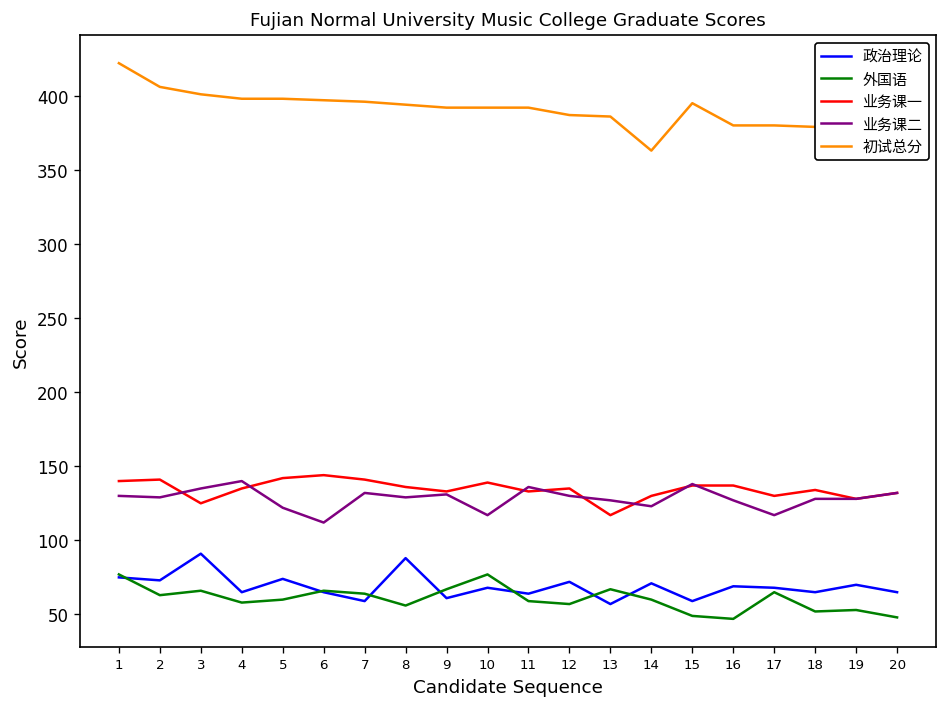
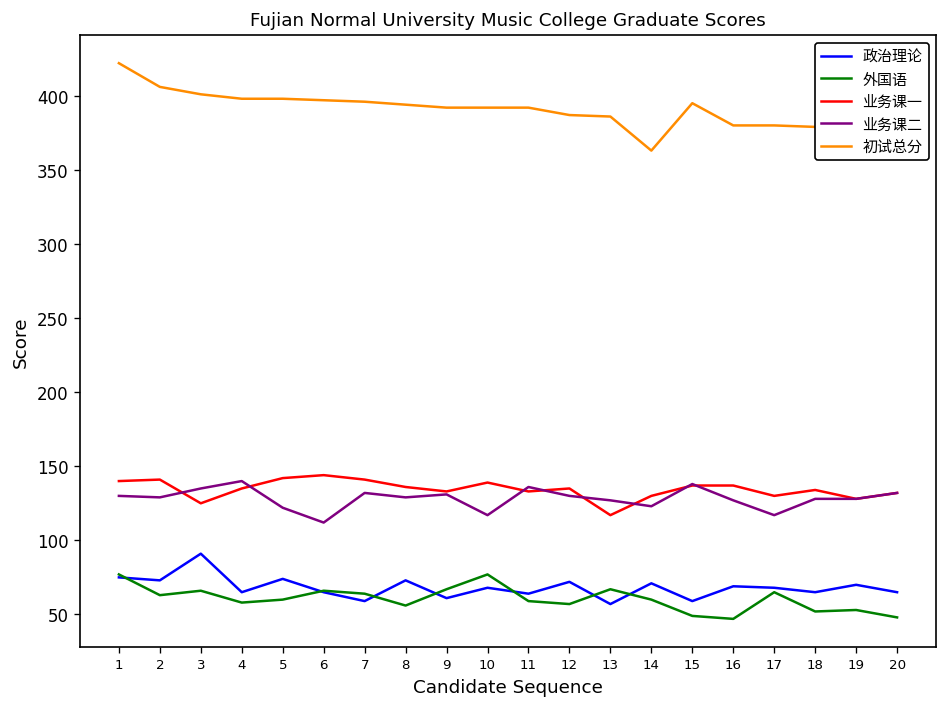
政治理论, 8: 88 -> 73
